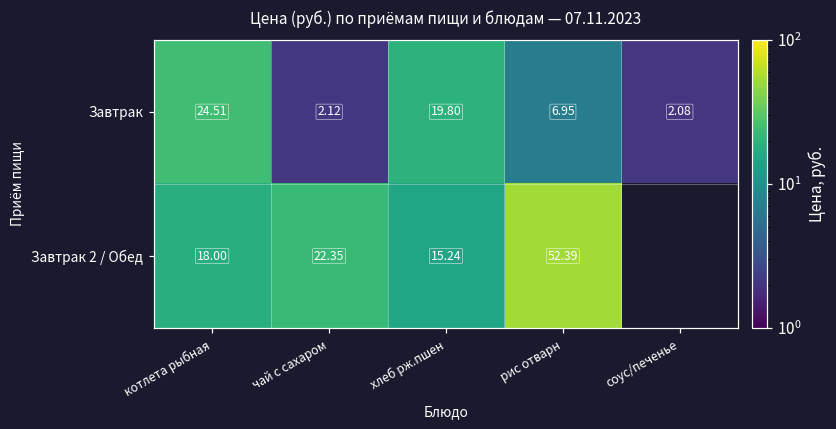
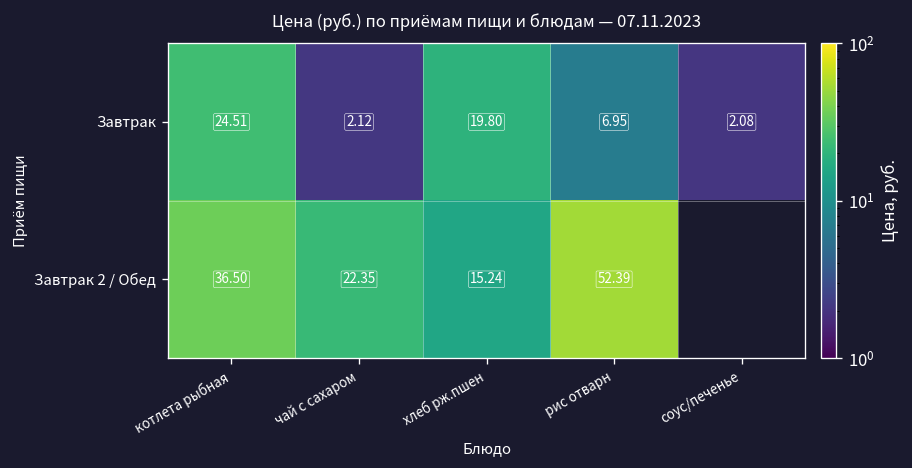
Завтрак 2 / Обед, котлета рыбная: 18.00 -> 36.50
